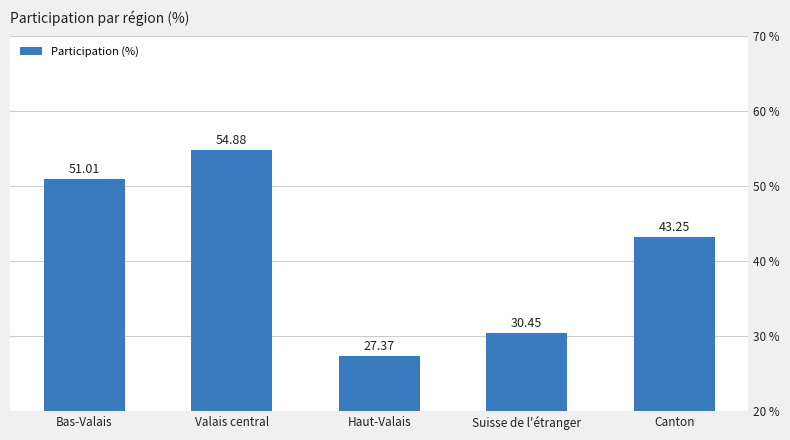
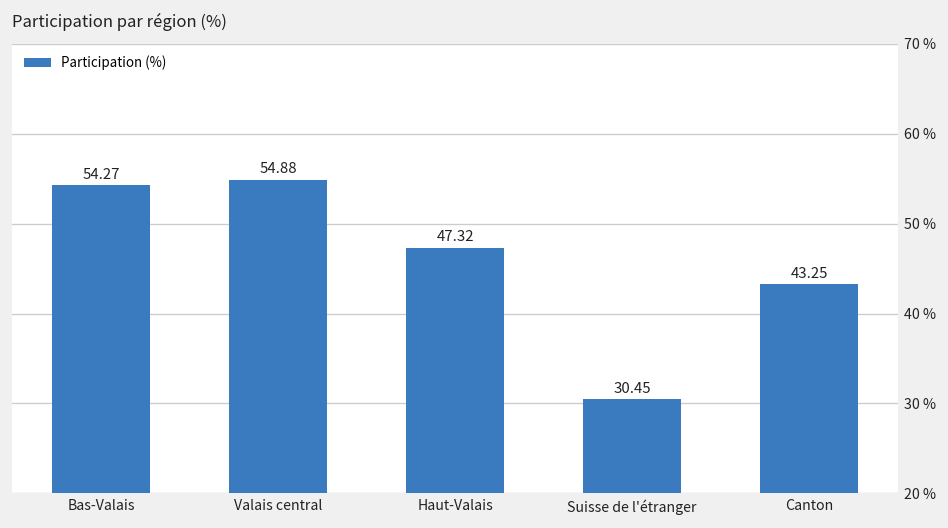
Bas-Valais: 51.01 -> 54.27
Haut-Valais: 27.37 -> 47.32
